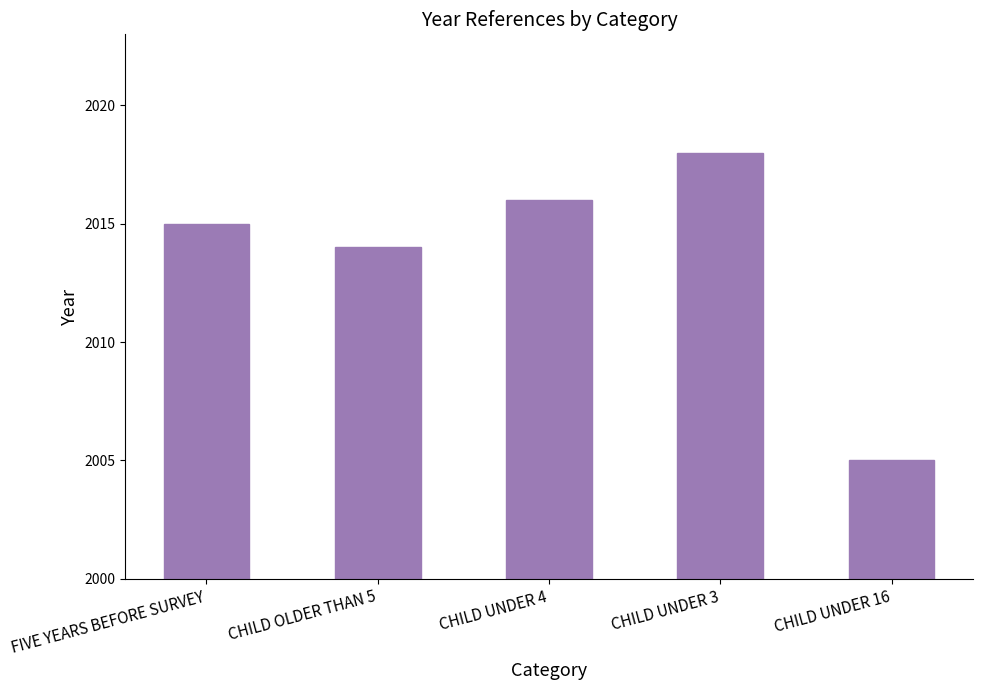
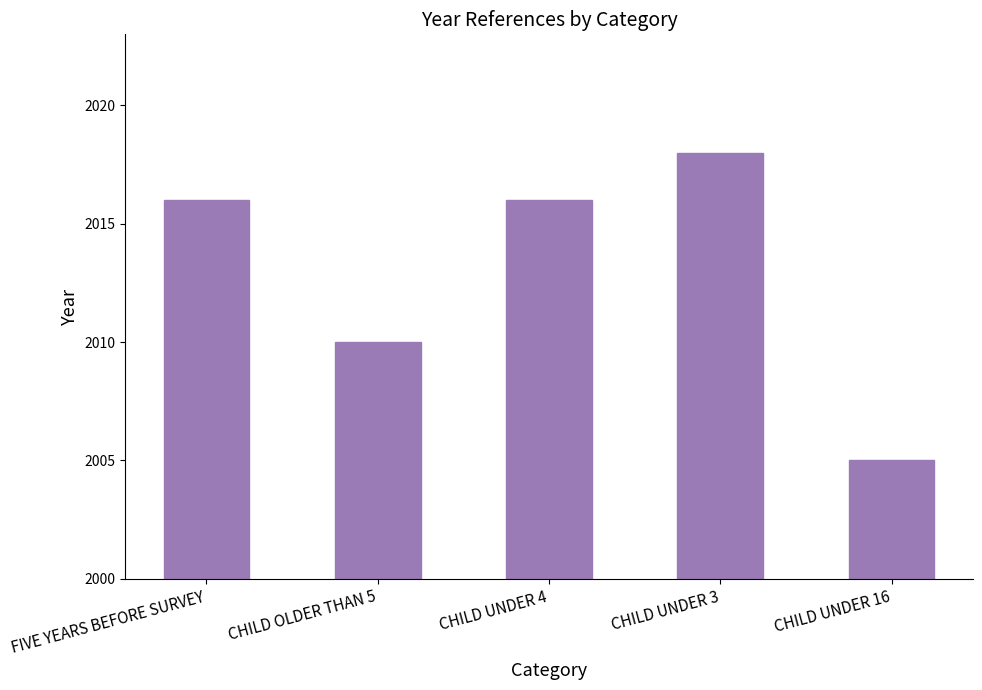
FIVE YEARS BEFORE SURVEY: 2015 -> 2016
CHILD OLDER THAN 5: 2014 -> 2010
